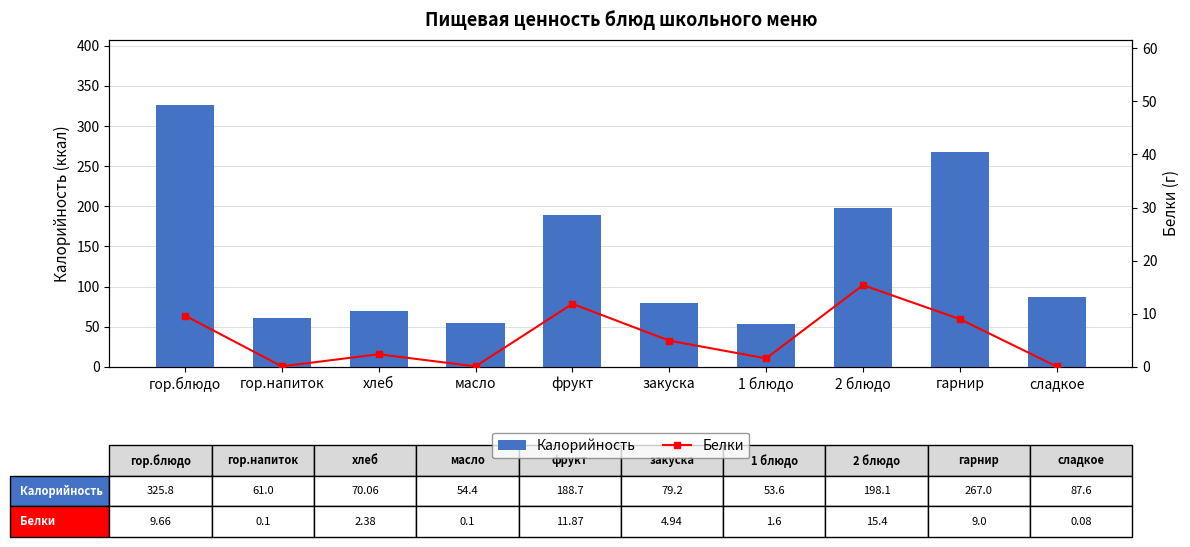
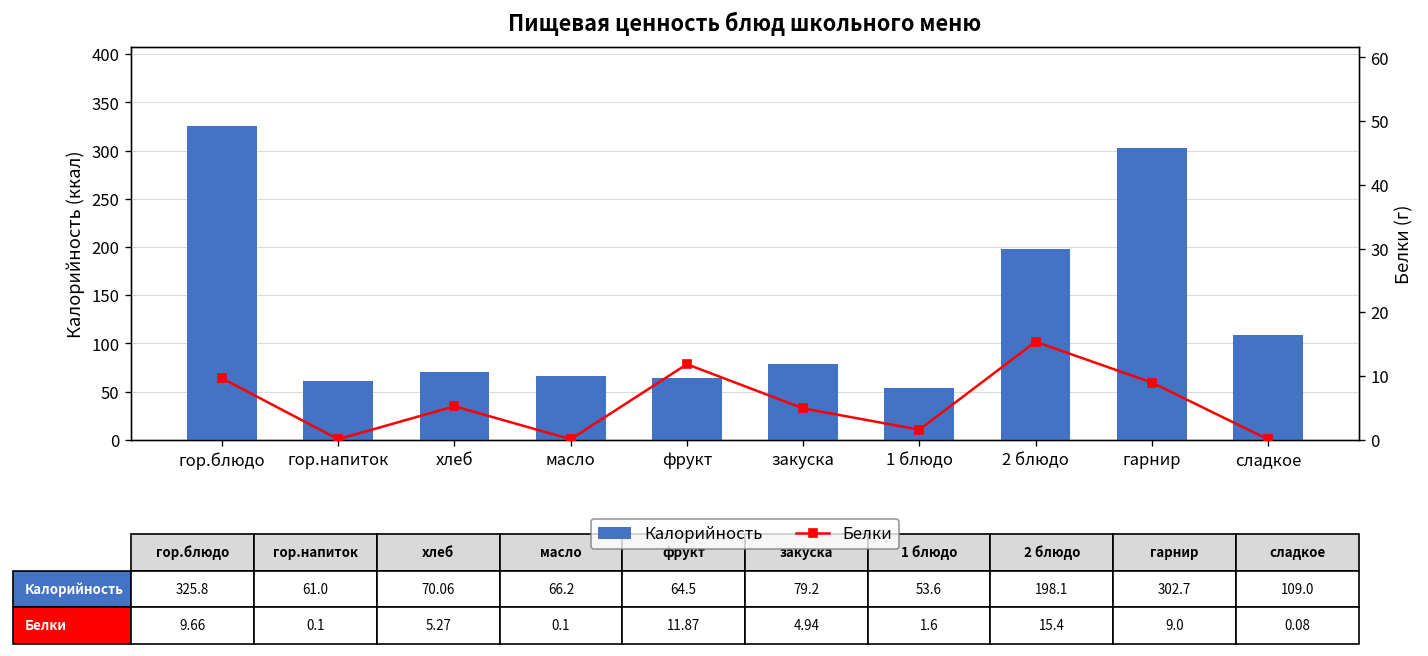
Калорийность, масло: 54.4 -> 66.2
Калорийность, фрукт: 188.7 -> 64.5
Калорийность, гарнир: 267.0 -> 302.7
Калорийность, сладкое: 87.6 -> 109.0
Белки, хлеб: 2.38 -> 5.27
